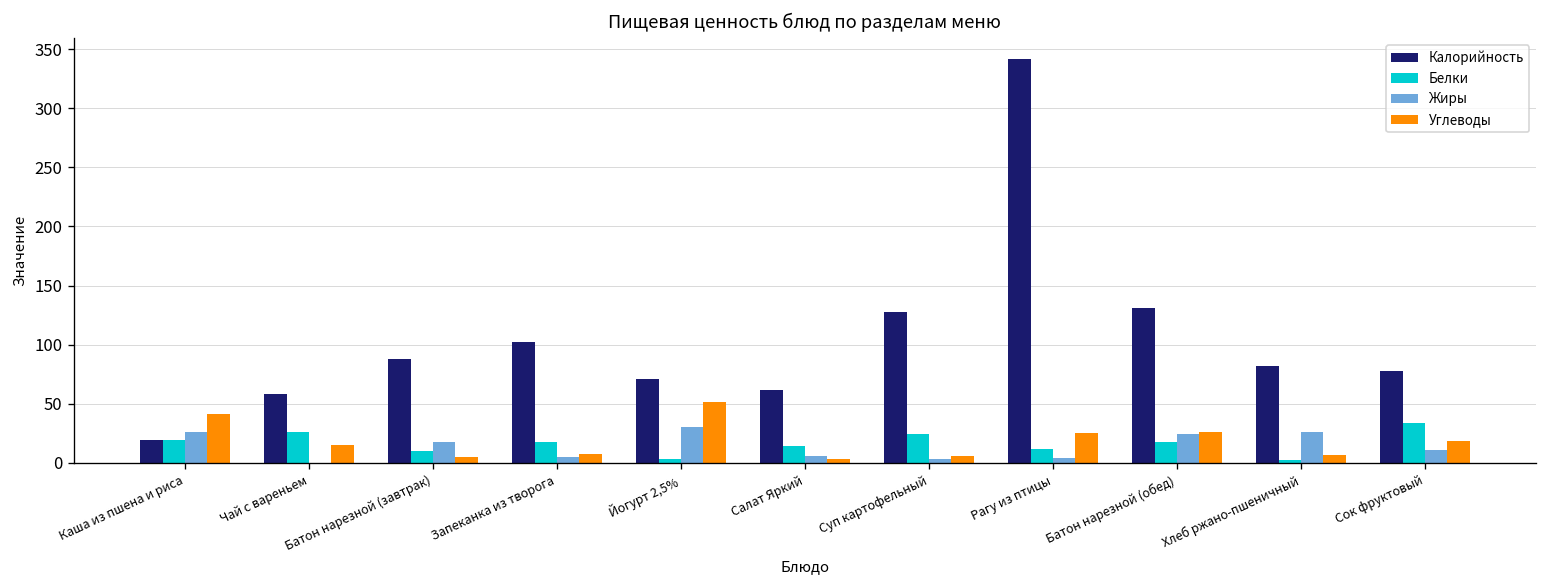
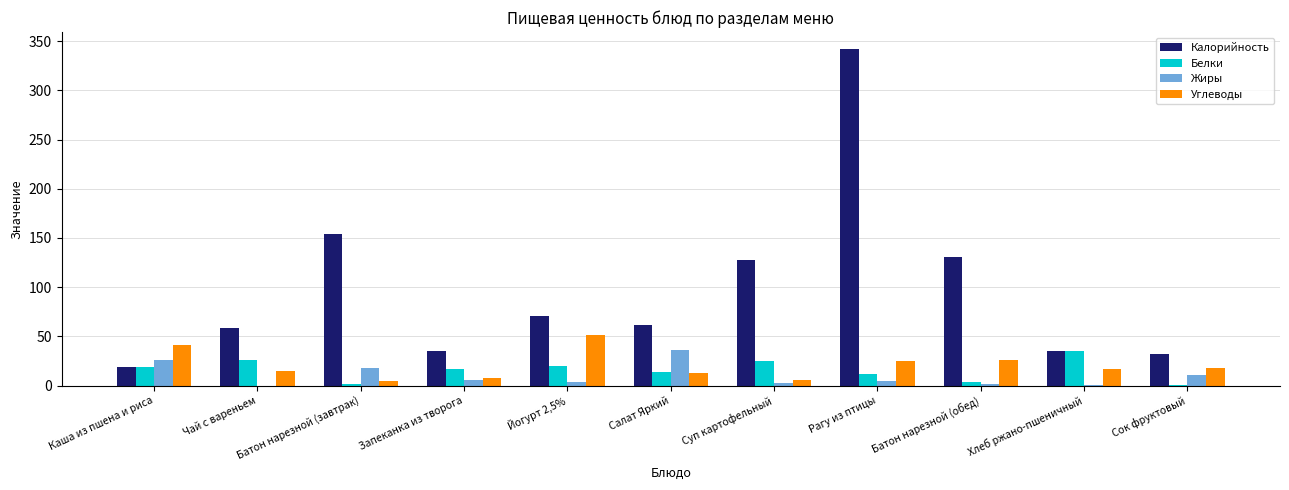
Калорийность, Батон нарезной (завтрак): 90 -> 150
Белки, Батон нарезной (завтрак): 10 -> 0
Калорийность, Запеканка из творога: 100 -> 40
Белки, Йогурт 2,5%: 0 -> 20
Жиры, Йогурт 2,5%: 30 -> 0
Жиры, Салат Яркий: 10 -> 40
Углеводы, Салат Яркий: 0 -> 10
Белки, Батон нарезной (обед): 20 -> 0
Жиры, Батон нарезной (обед): 20 -> 0
Калорийность, Хлеб ржано-пшеничный: 80 -> 30
Белки, Хлеб ржано-пшеничный: 0 -> 40
Жиры, Хлеб ржано-пшеничный: 30 -> 0
Углеводы, Хлеб ржано-пшеничный: 10 -> 20
Калорийность, Сок фруктовый: 80 -> 30
Белки, Сок фруктовый: 30 -> 0
